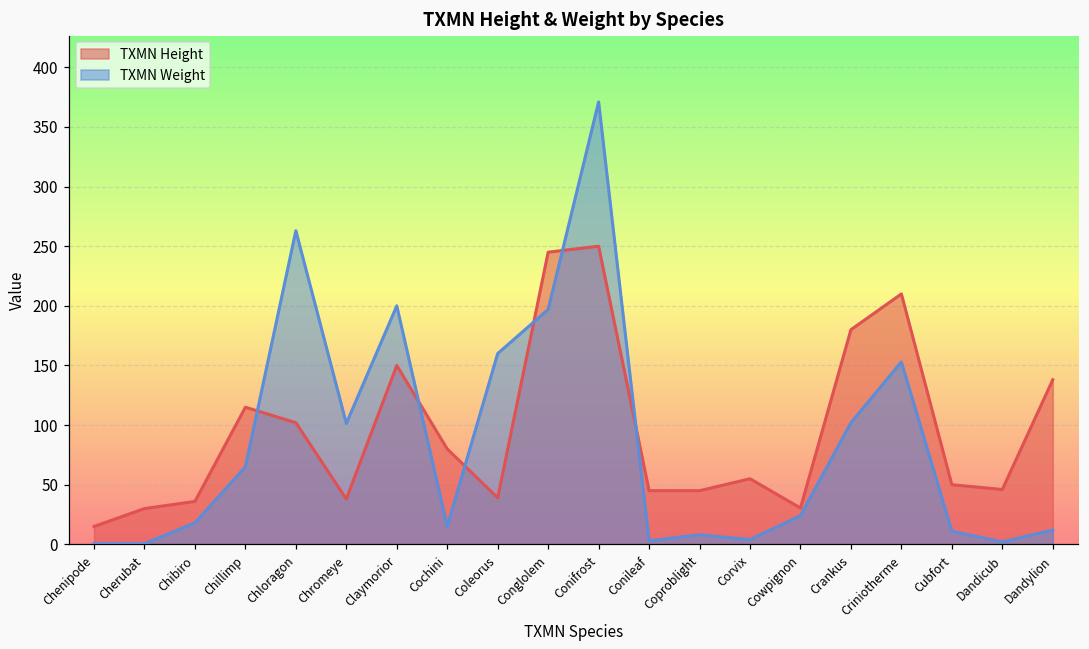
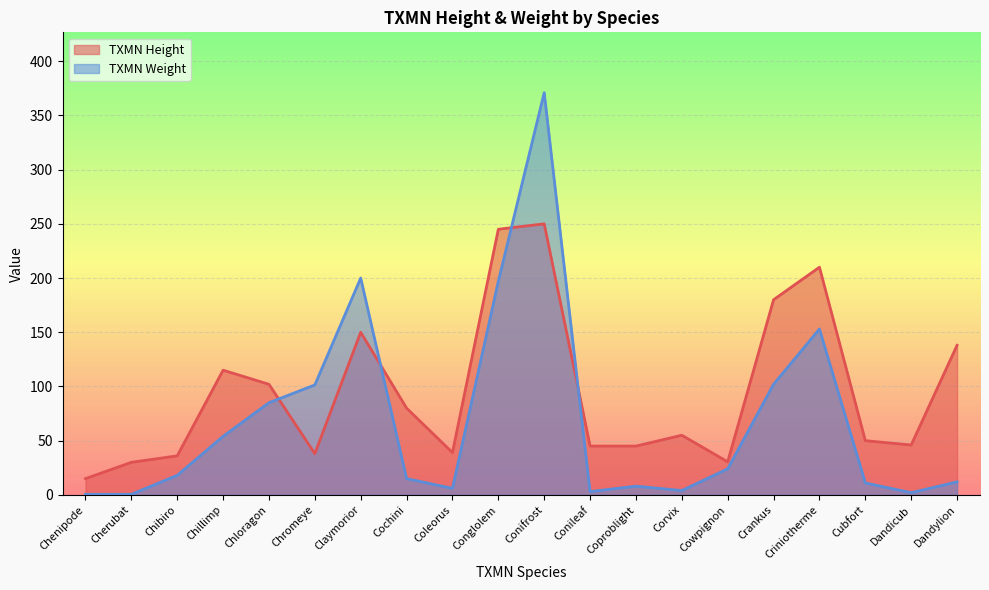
TXMN Weight, Chillimp: 65 -> 54
TXMN Weight, Chloragon: 263 -> 85
TXMN Weight, Coleorus: 160 -> 6
